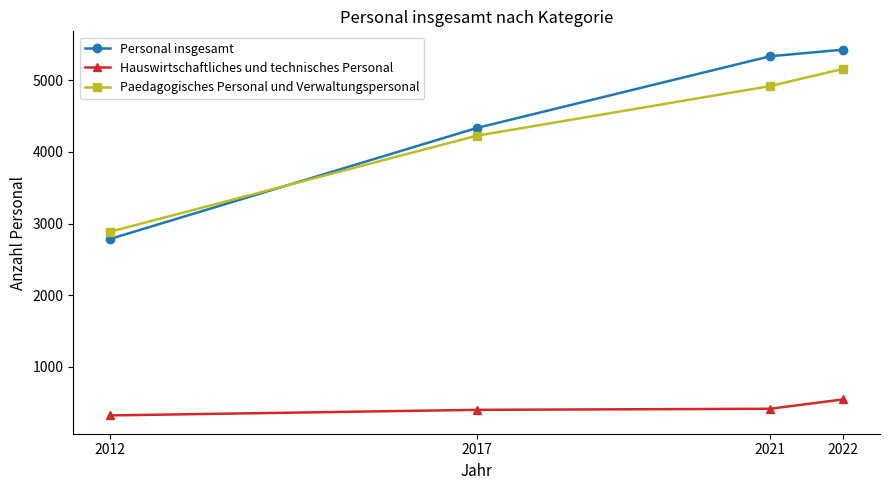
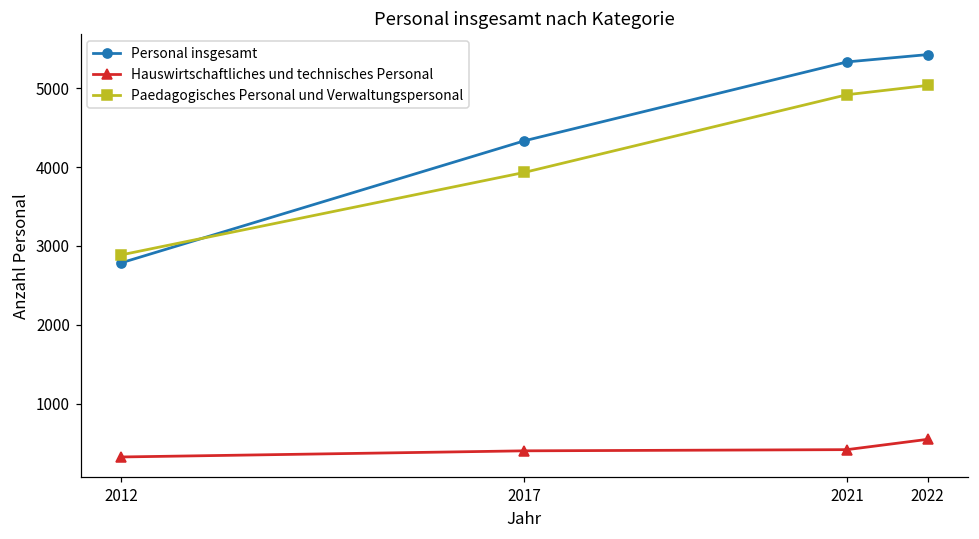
Paedagogisches Personal und Verwaltungspersonal, 2017: 4200 -> 3900
Paedagogisches Personal und Verwaltungspersonal, 2022: 5200 -> 5000
